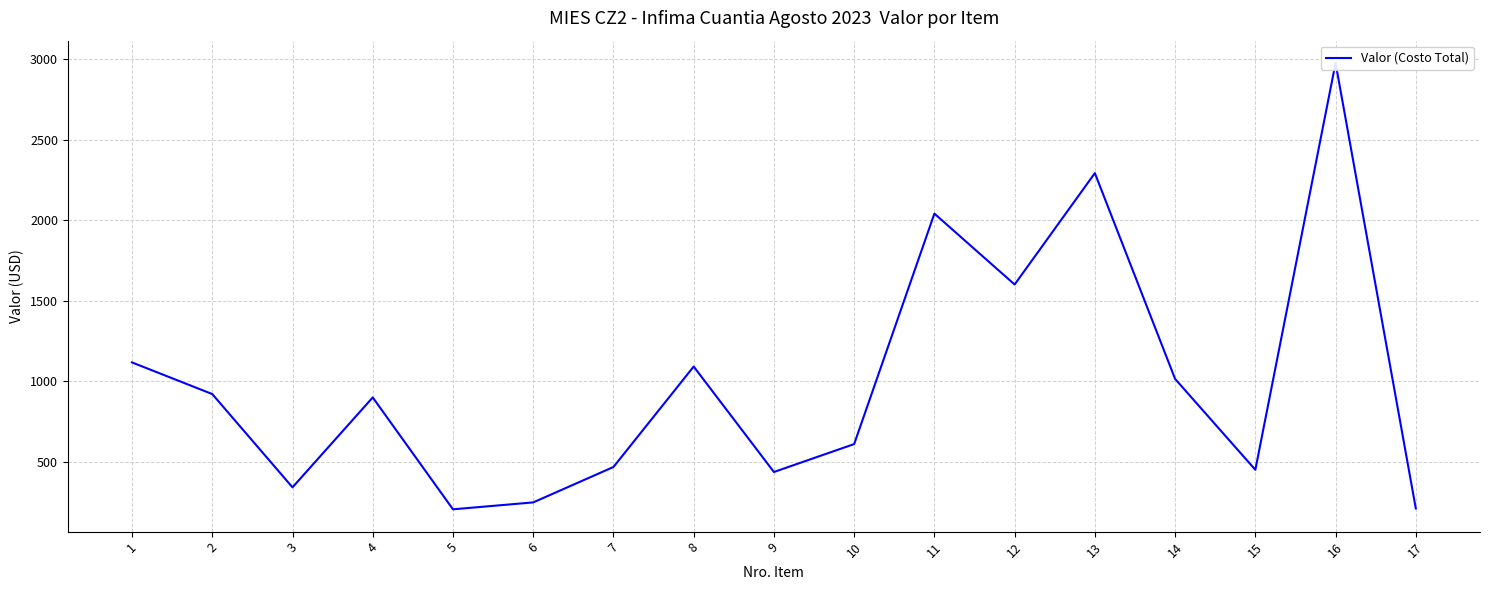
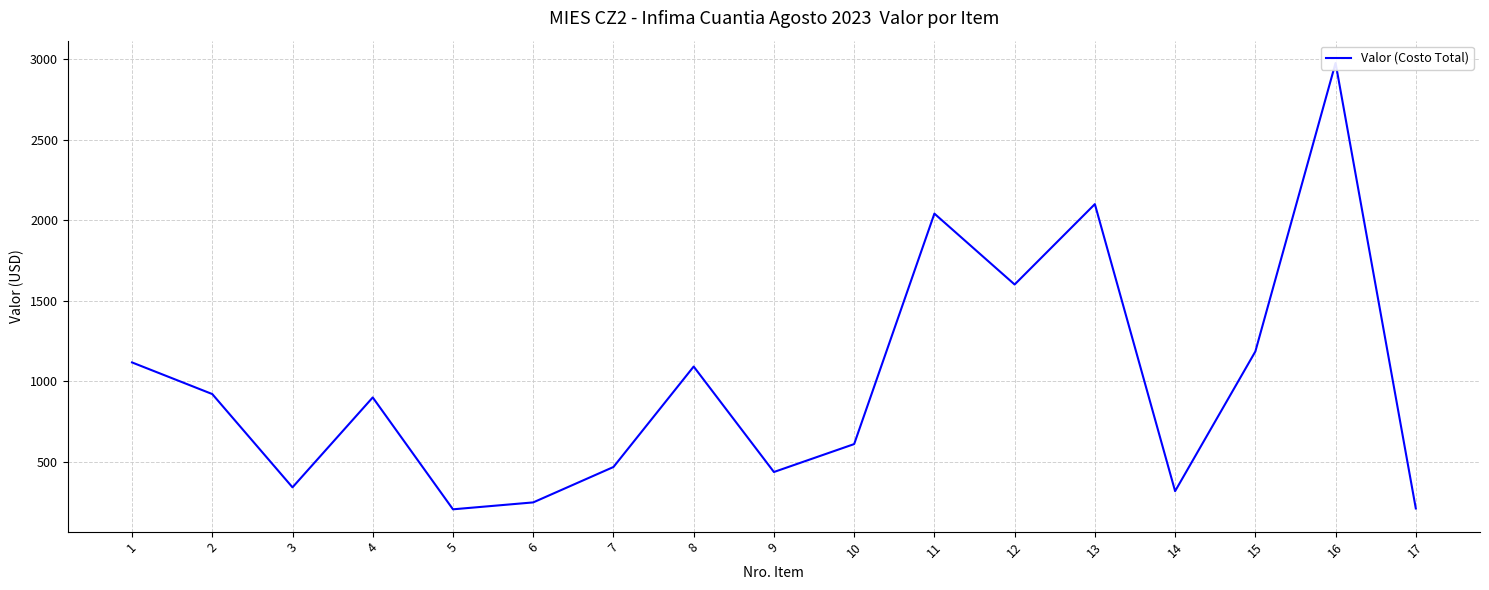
13: 2290 -> 2100
14: 1010 -> 320
15: 450 -> 1180
